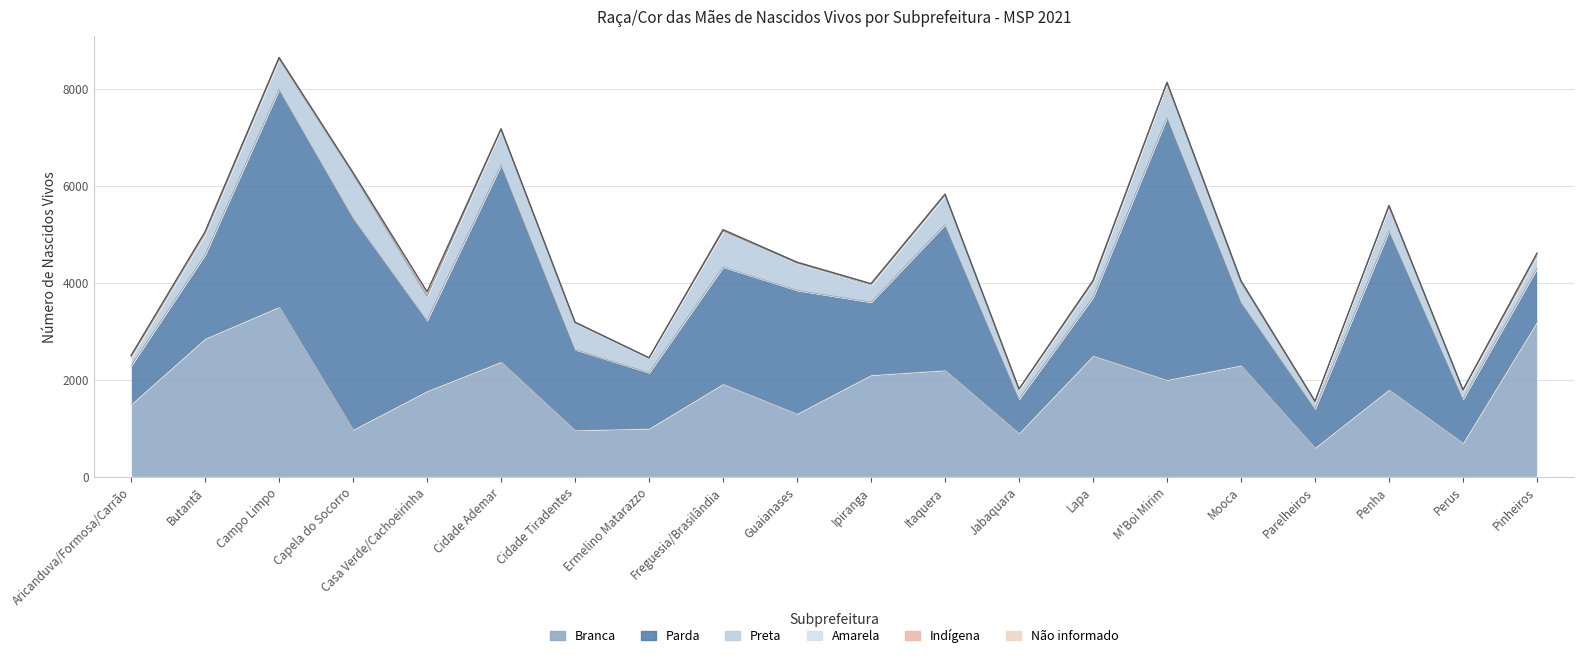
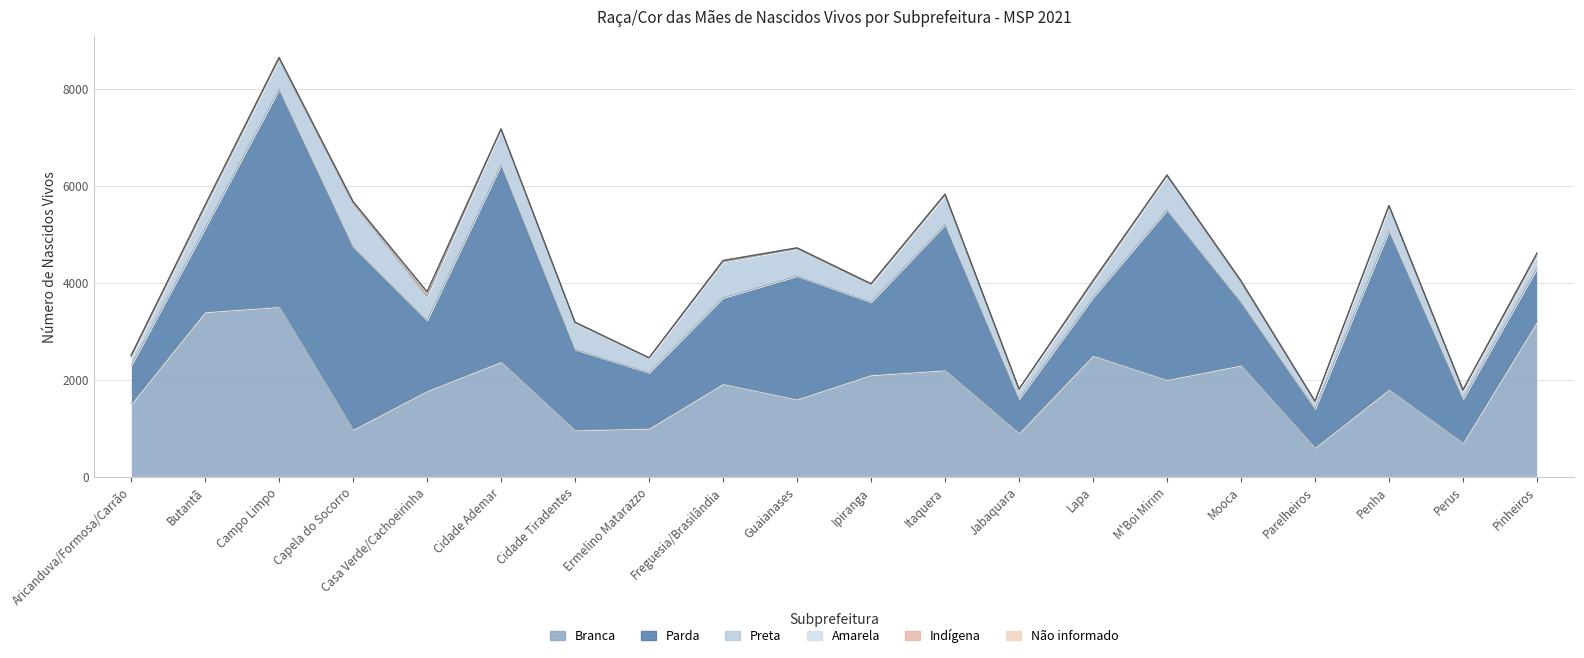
Branca, Butantã: 2900 -> 3400
Parda, Capela do Socorro: 4400 -> 3800
Parda, Freguesia/Brasilândia: 2400 -> 1800
Branca, Guaianases: 1300 -> 1600
Parda, M'Boi Mirim: 5400 -> 3500
